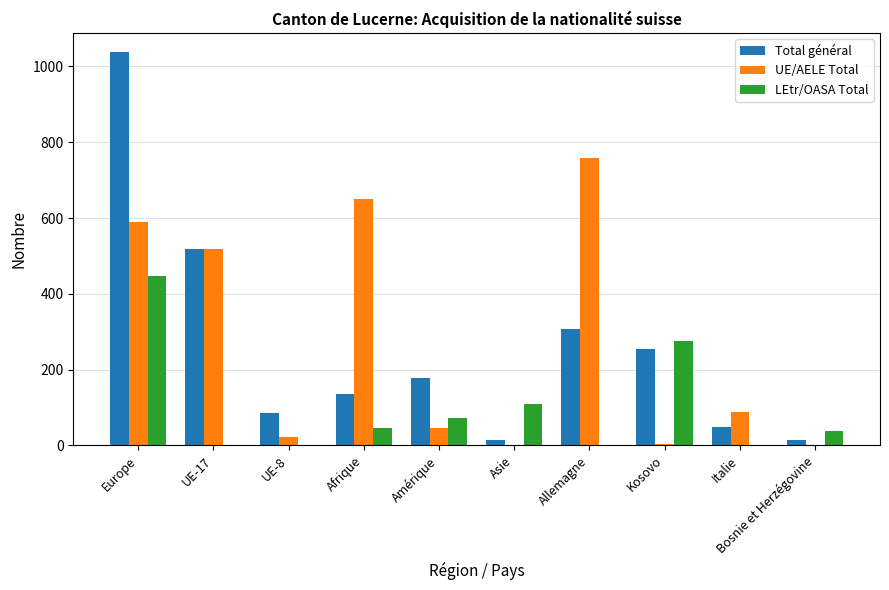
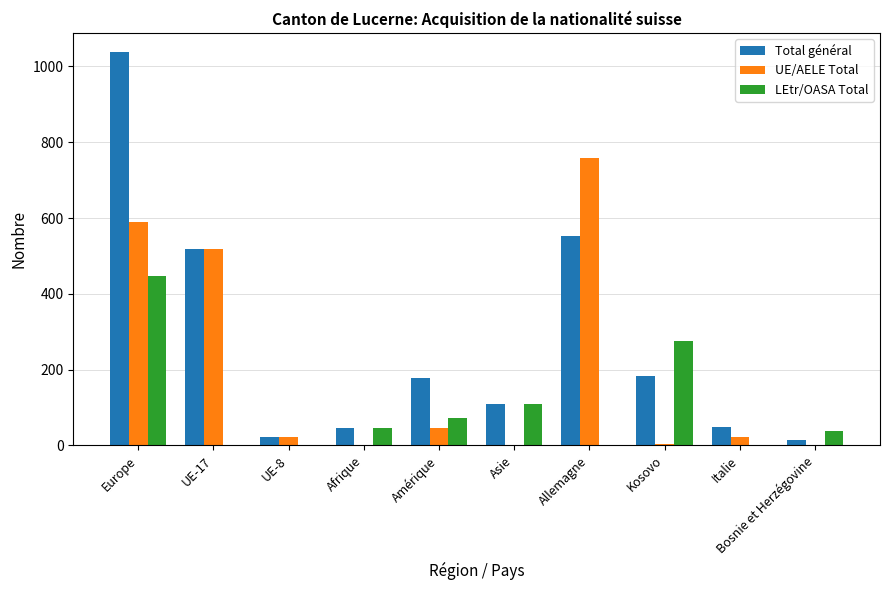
Total général, UE-8: 80 -> 20
Total général, Afrique: 140 -> 50
UE/AELE Total, Afrique: 650 -> 0
Total général, Asie: 20 -> 110
Total général, Allemagne: 310 -> 550
Total général, Kosovo: 250 -> 180
UE/AELE Total, Italie: 90 -> 20
